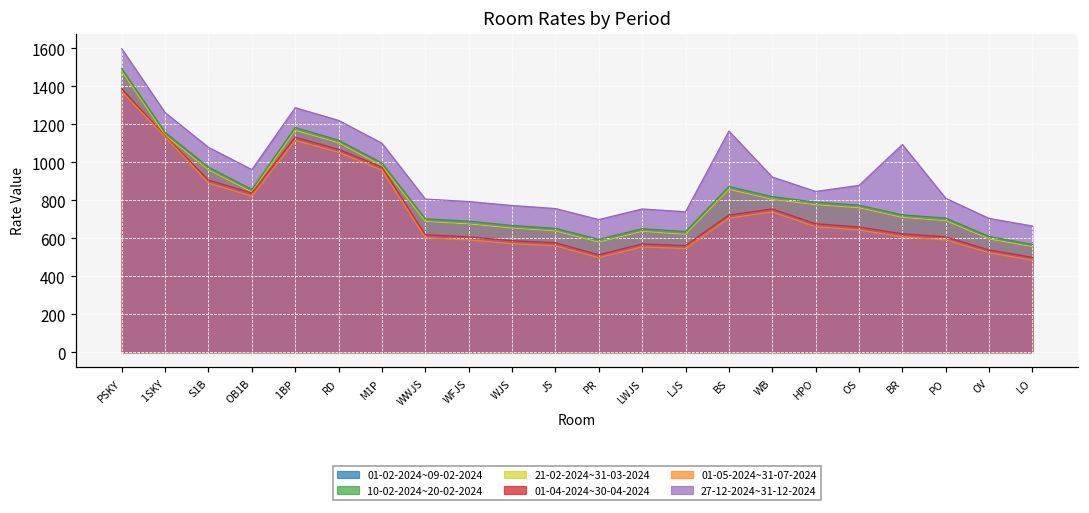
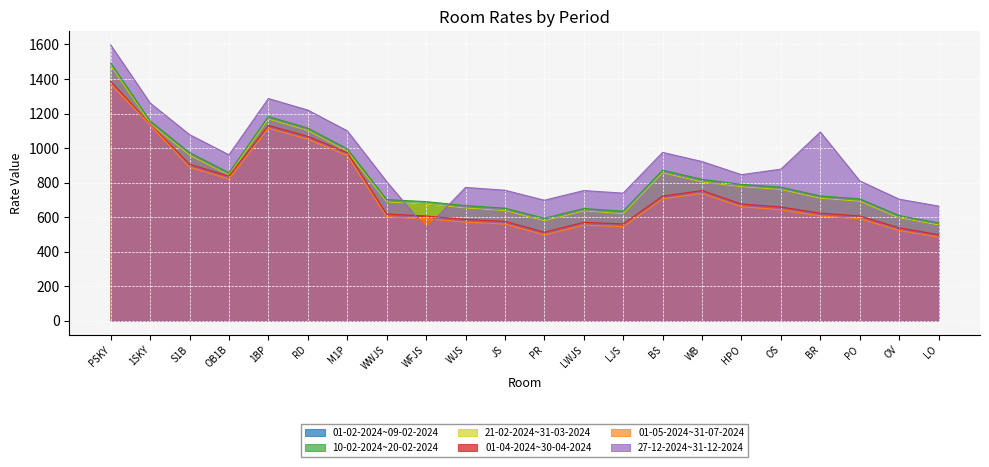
27-12-2024~31-12-2024, WFJS: 790 -> 540
27-12-2024~31-12-2024, BS: 1160 -> 980
